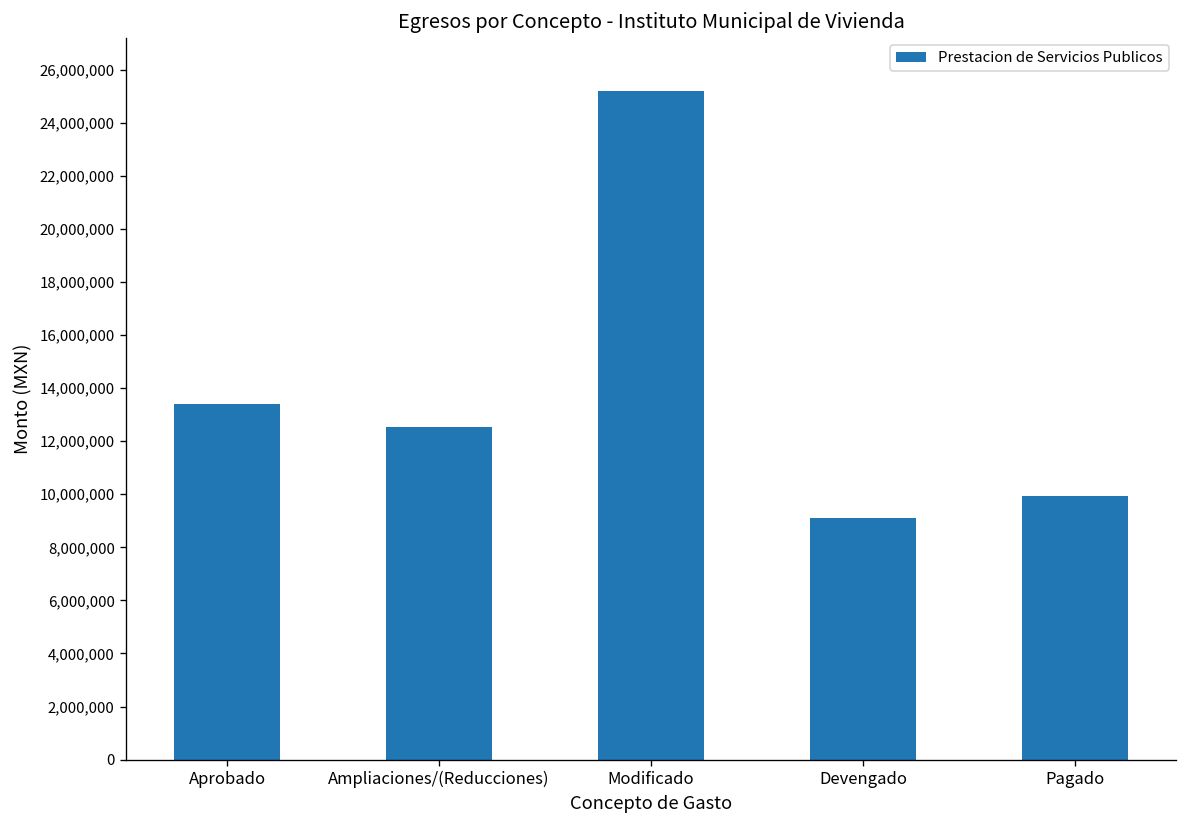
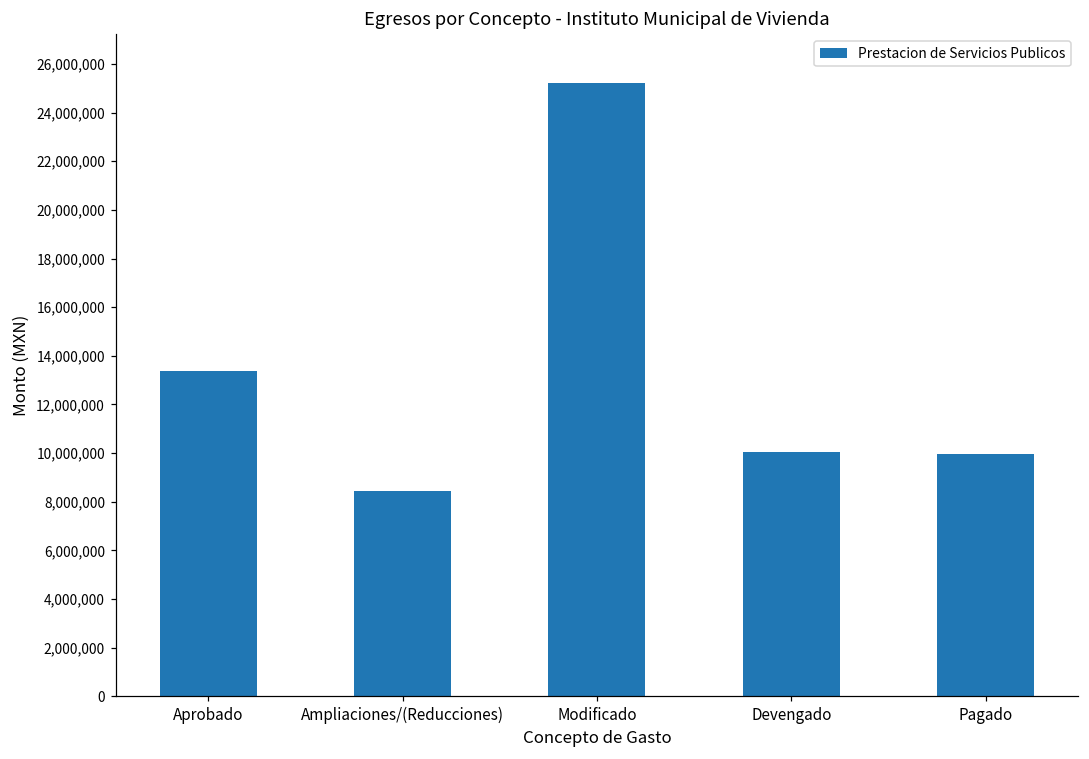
Ampliaciones/(Reducciones): 12,600,000 -> 8,400,000
Devengado: 9,100,000 -> 10,000,000
